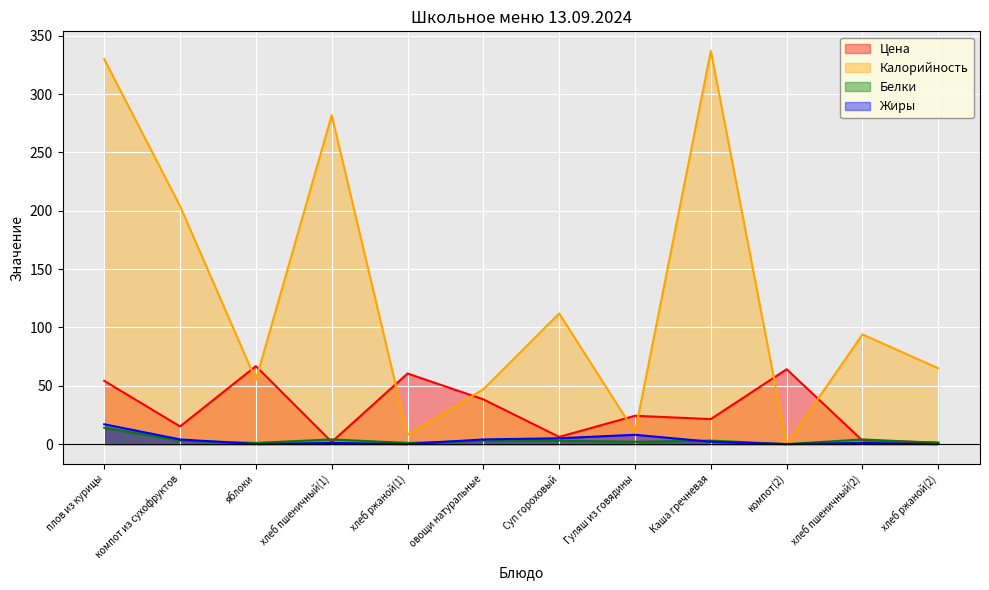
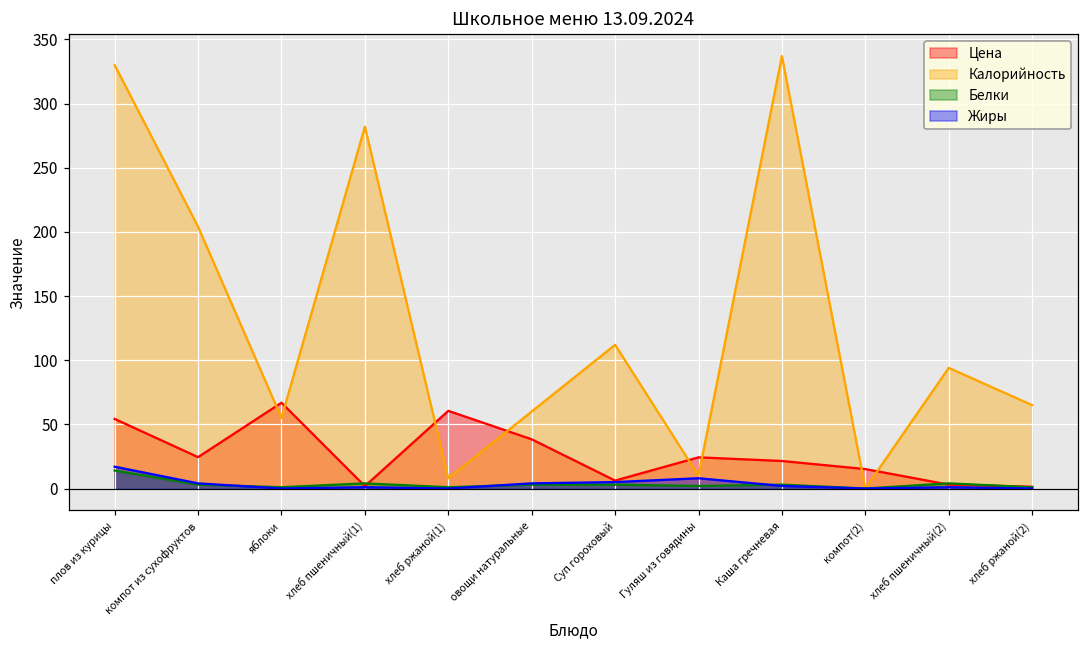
Цена, компот из сухофруктов: 15 -> 24
Калорийность, овощи натуральные: 47 -> 60
Цена, компот(2): 64 -> 15
